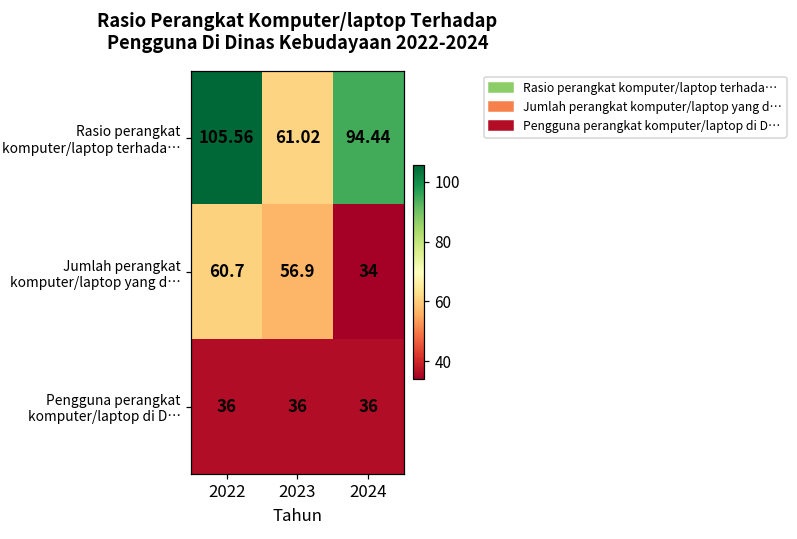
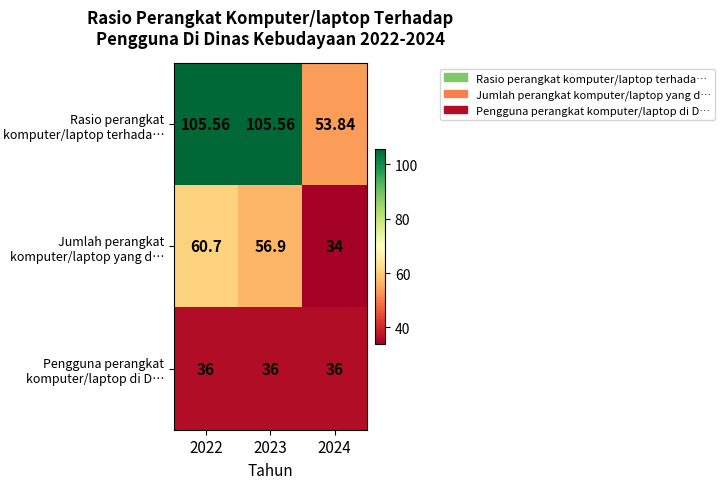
Rasio perangkat komputer/laptop terhada…, 2023: 61.02 -> 105.56
Rasio perangkat komputer/laptop terhada…, 2024: 94.44 -> 53.84
